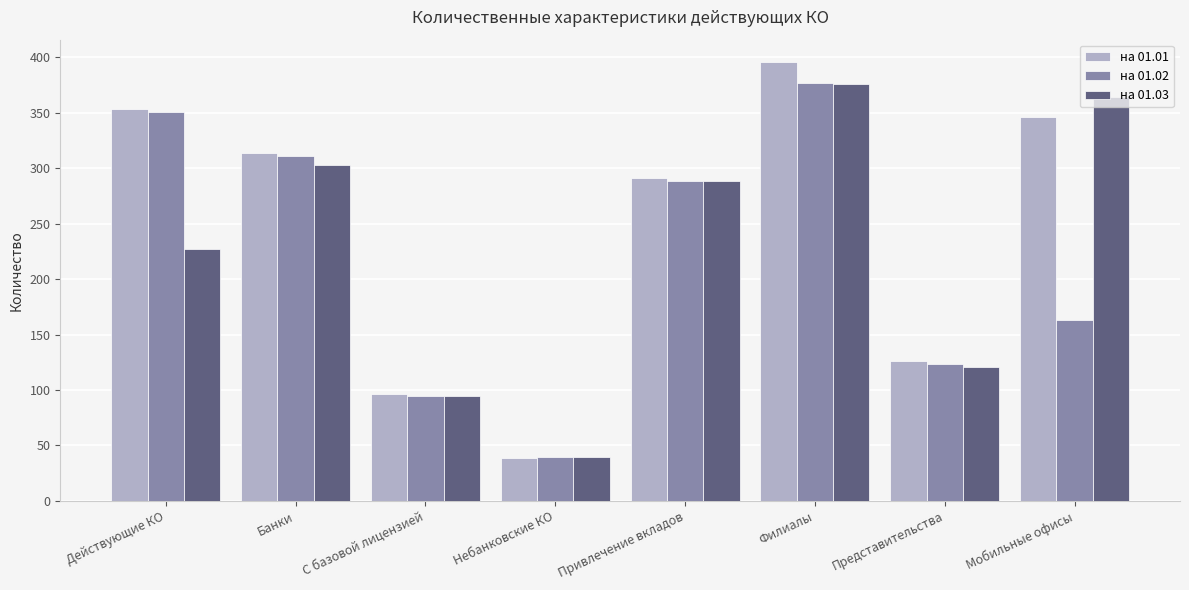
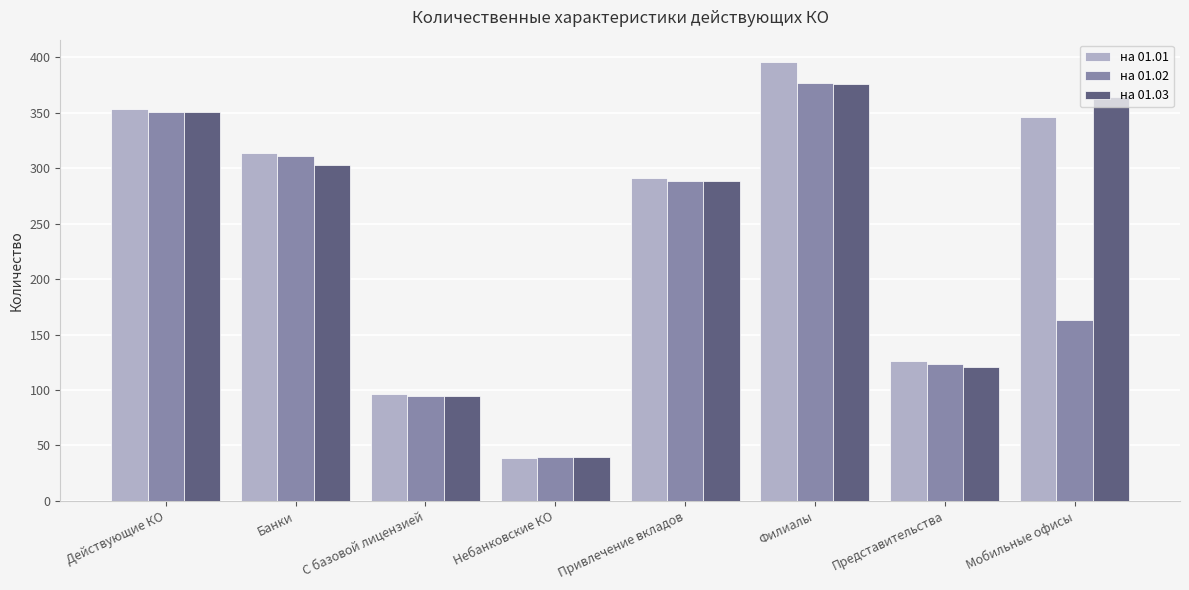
на 01.03, Действующие КО: 227 -> 351
